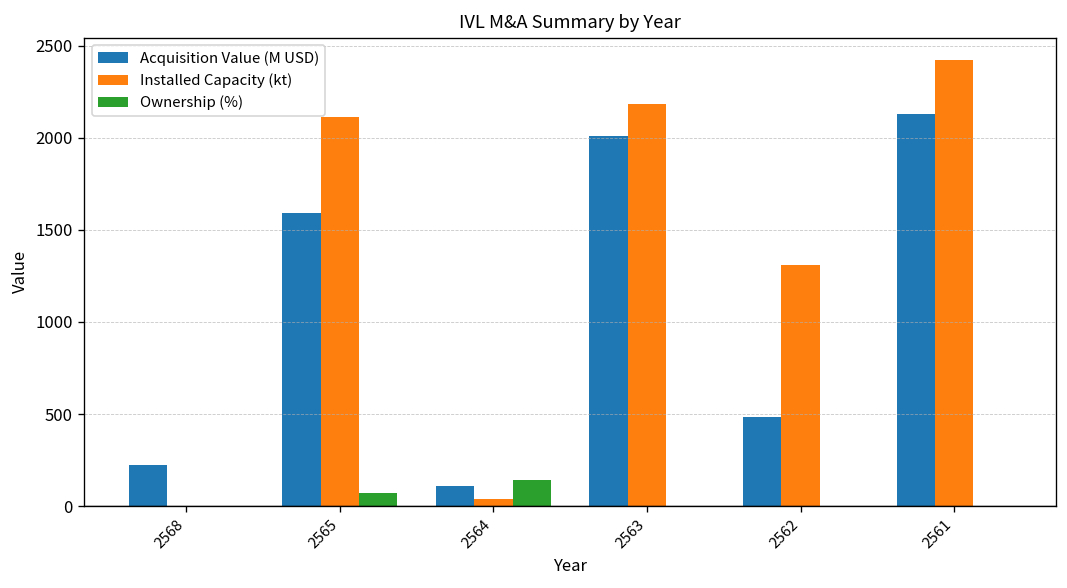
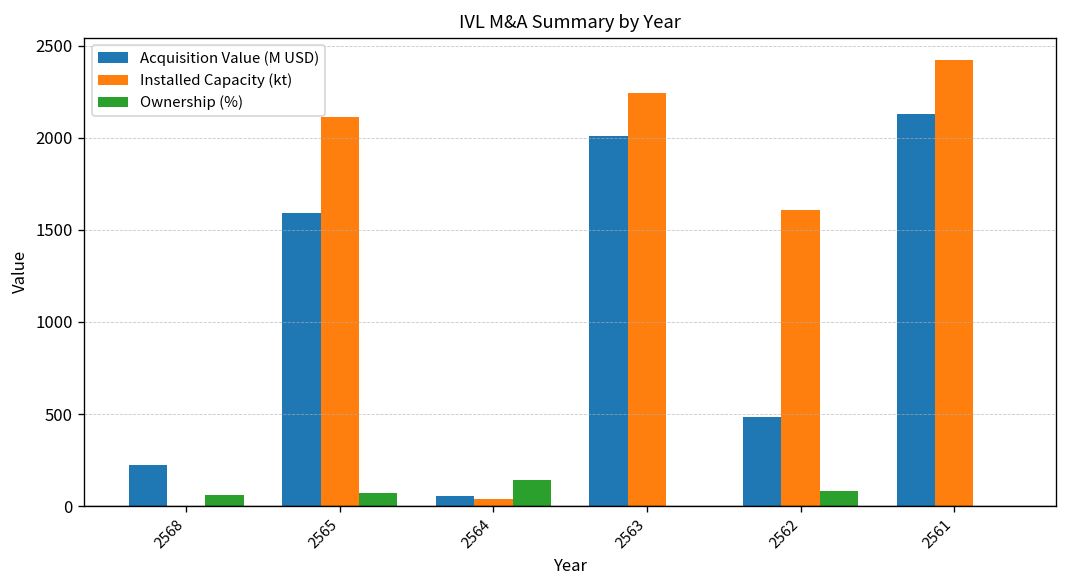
Ownership (%), 2568: 0 -> 60
Acquisition Value (M USD), 2564: 110 -> 60
Installed Capacity (kt), 2563: 2190 -> 2240
Installed Capacity (kt), 2562: 1310 -> 1610
Ownership (%), 2562: 0 -> 80
